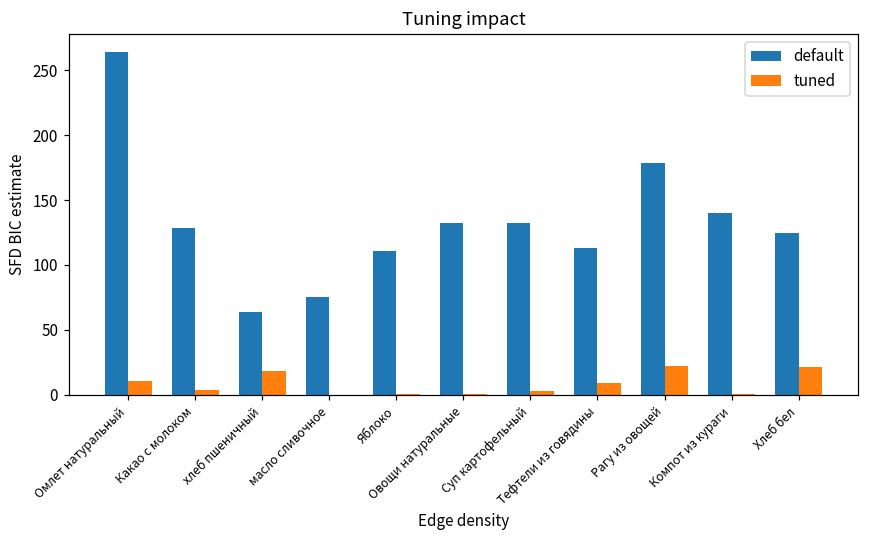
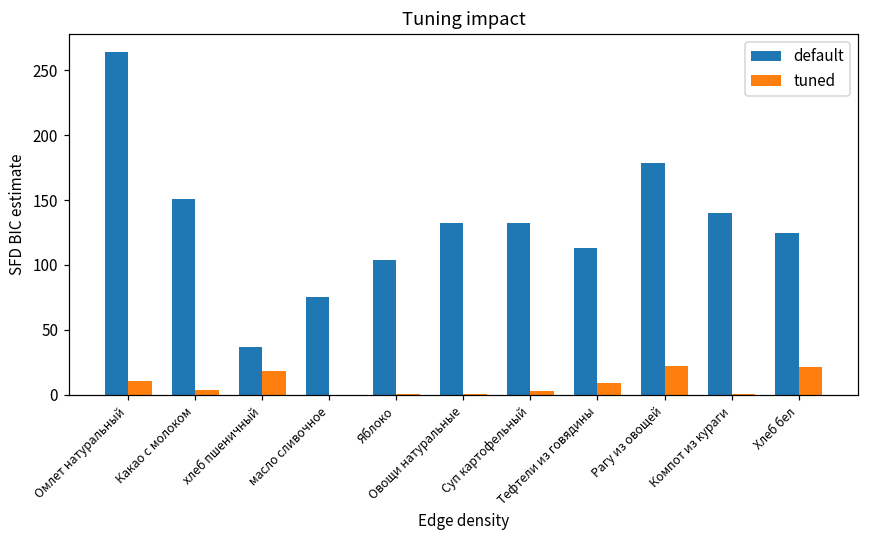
default, Какао с молоком: 128 -> 151
default, хлеб пшеничный: 64 -> 37
default, Яблоко: 111 -> 104
